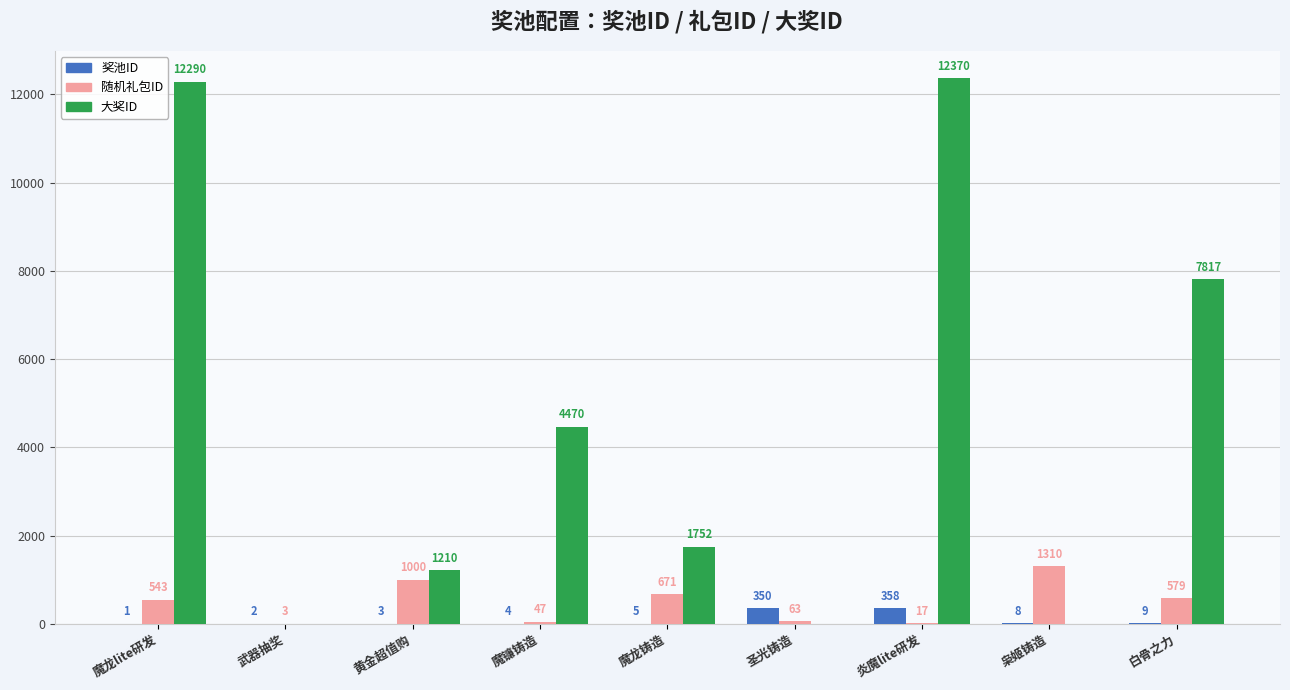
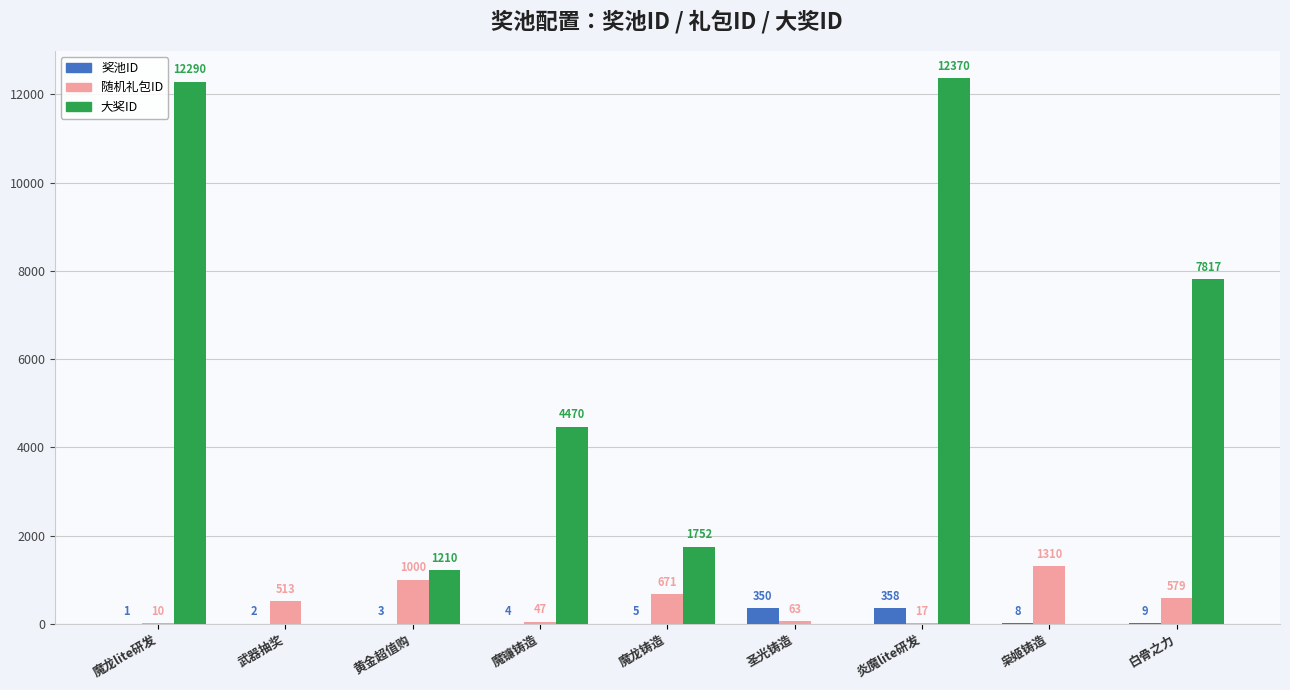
随机礼包ID, 魔龙lite研发: 543 -> 10
随机礼包ID, 武器抽奖: 3 -> 513
